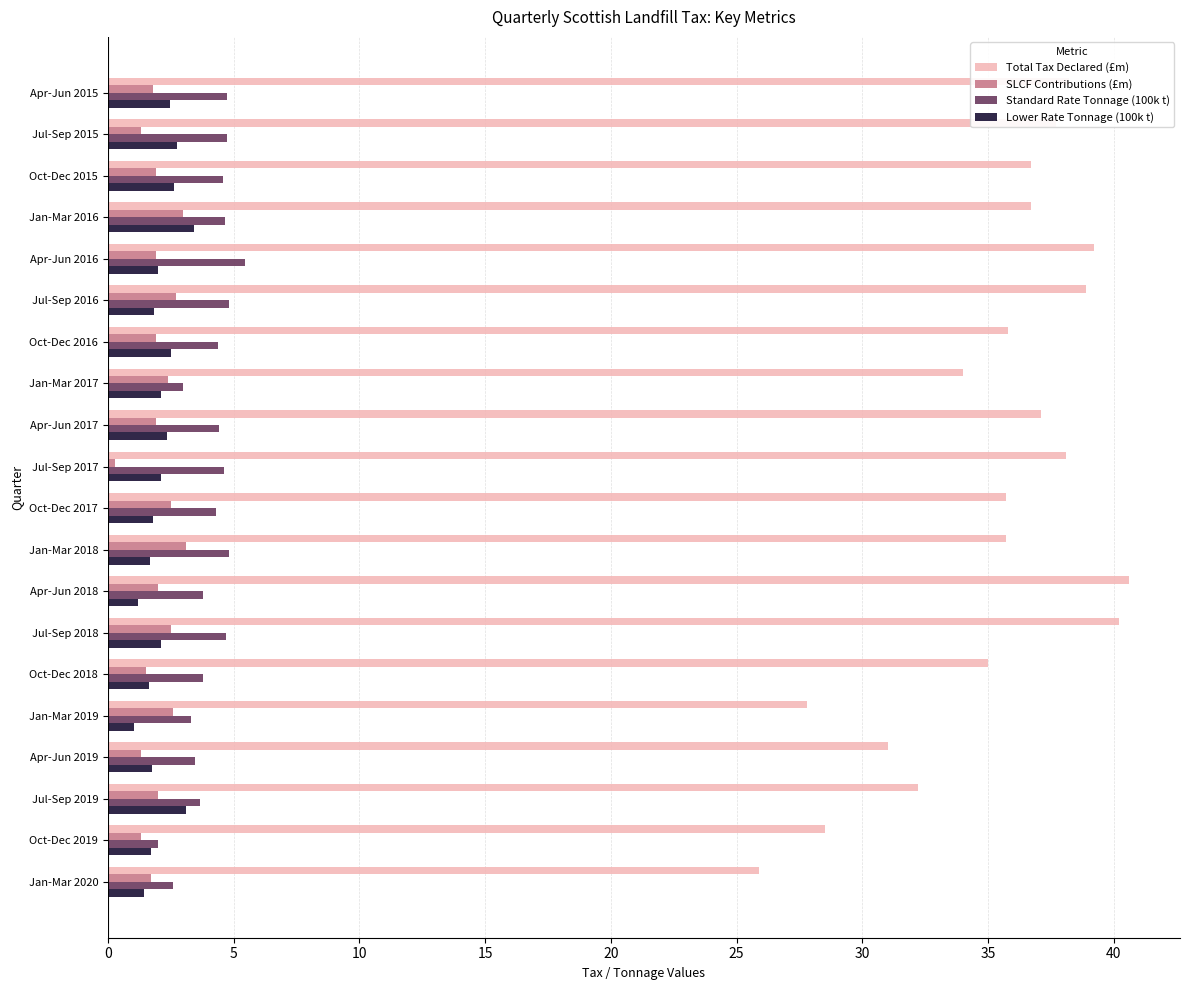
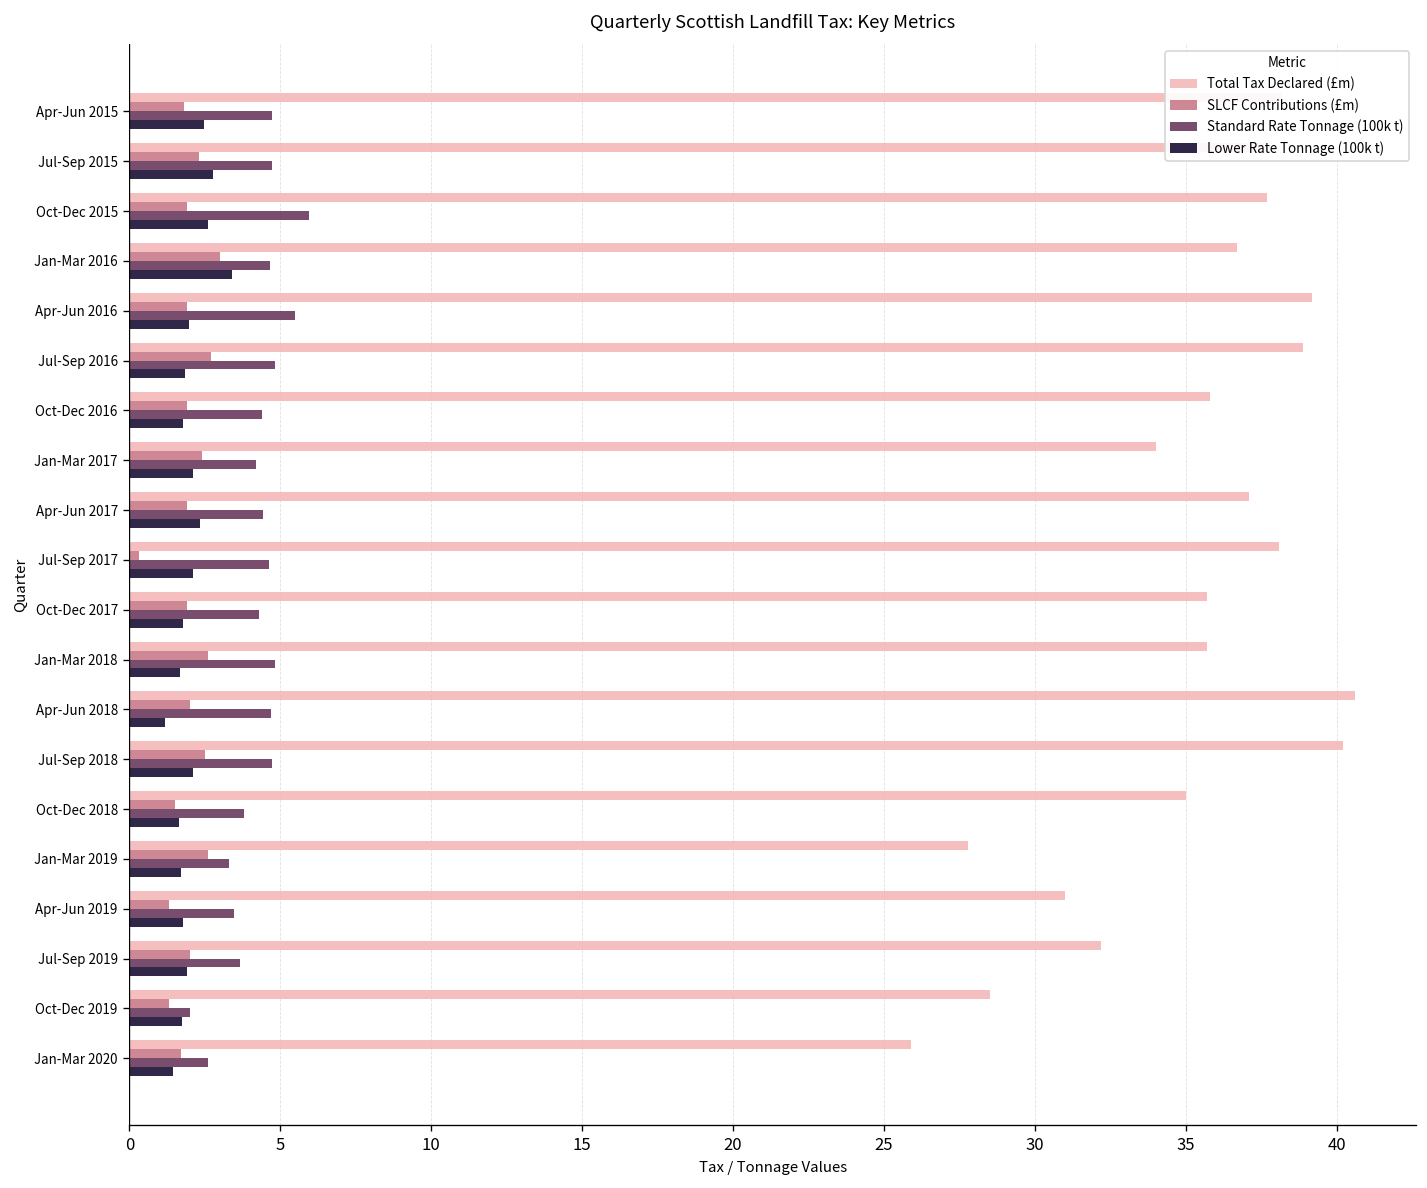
SLCF Contributions (£m), Jul-Sep 2015: 1.3 -> 2.3
Total Tax Declared (£m), Oct-Dec 2015: 36.7 -> 37.7
Standard Rate Tonnage (100k t), Oct-Dec 2015: 4.6 -> 6.0
Lower Rate Tonnage (100k t), Oct-Dec 2016: 2.5 -> 1.8
Standard Rate Tonnage (100k t), Jan-Mar 2017: 3.0 -> 4.2
SLCF Contributions (£m), Oct-Dec 2017: 2.5 -> 1.9
SLCF Contributions (£m), Jan-Mar 2018: 3.1 -> 2.6
Standard Rate Tonnage (100k t), Apr-Jun 2018: 3.8 -> 4.7
Lower Rate Tonnage (100k t), Jan-Mar 2019: 1.1 -> 1.7
Lower Rate Tonnage (100k t), Jul-Sep 2019: 3.1 -> 1.9
